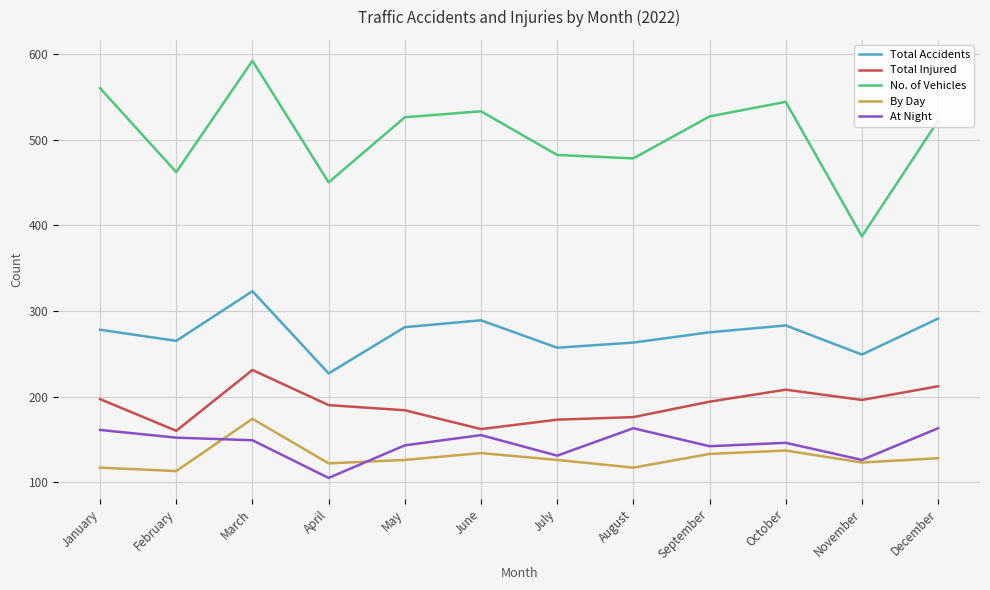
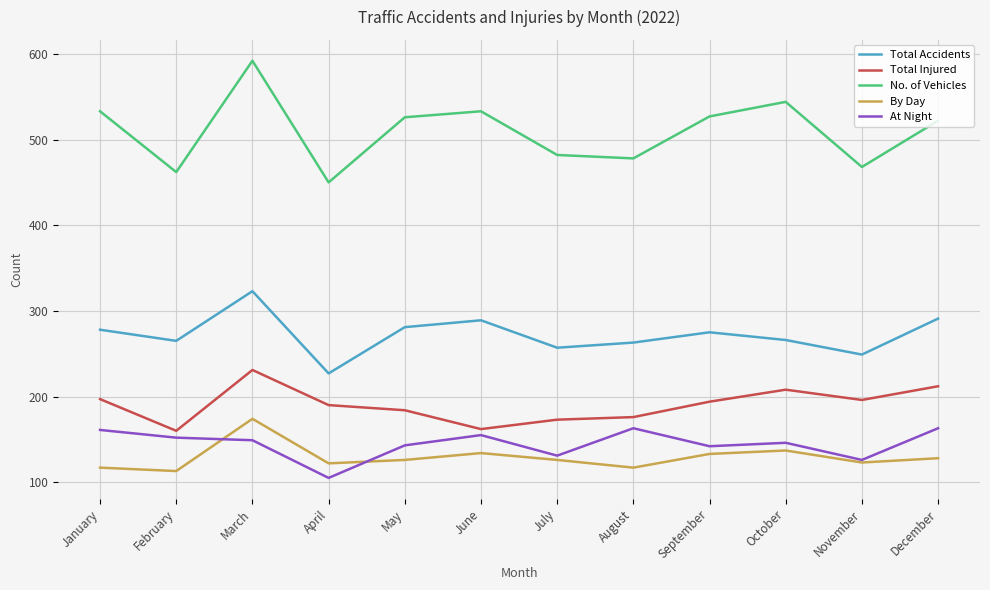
No. of Vehicles, January: 560 -> 530
Total Accidents, October: 280 -> 270
No. of Vehicles, November: 390 -> 470
